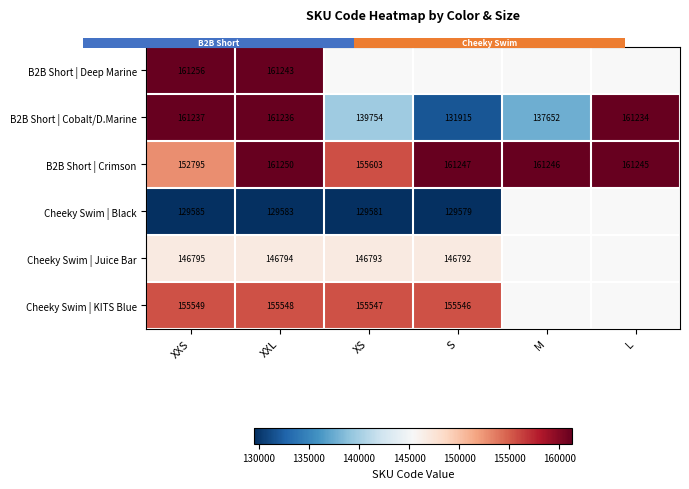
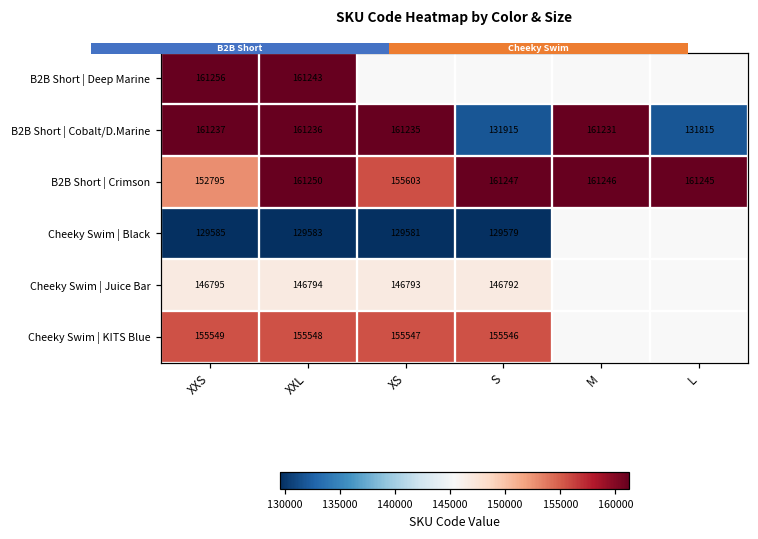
SKU Code Heatmap by Color & Size, B2B Short | Cobalt/D.Marine, XS: 139754 -> 161235
SKU Code Heatmap by Color & Size, B2B Short | Cobalt/D.Marine, M: 137652 -> 161231
SKU Code Heatmap by Color & Size, B2B Short | Cobalt/D.Marine, L: 161234 -> 131815
